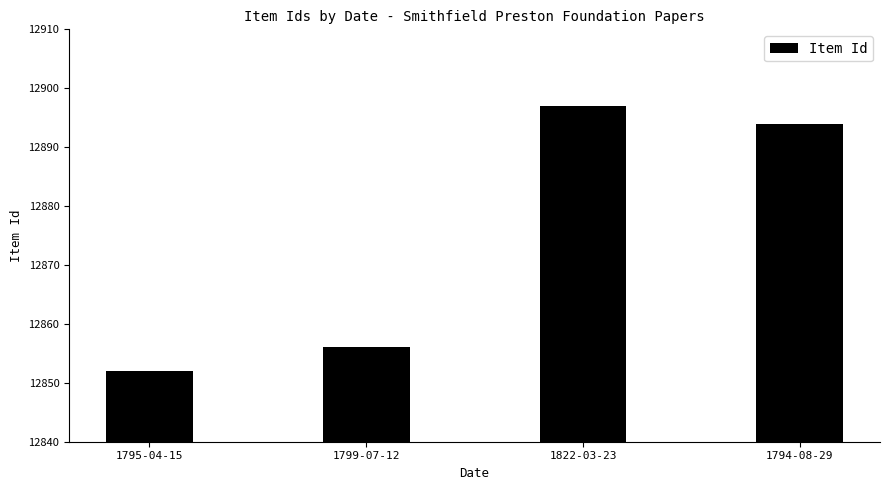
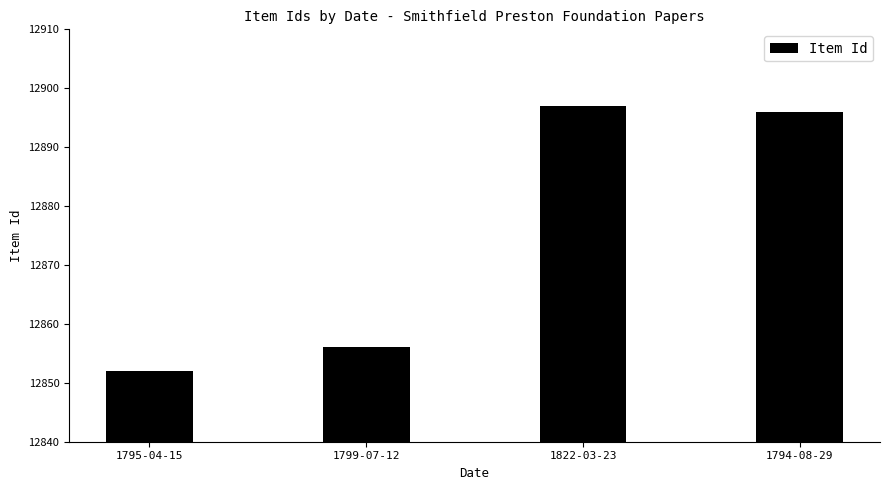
1794-08-29: 12894 -> 12896
